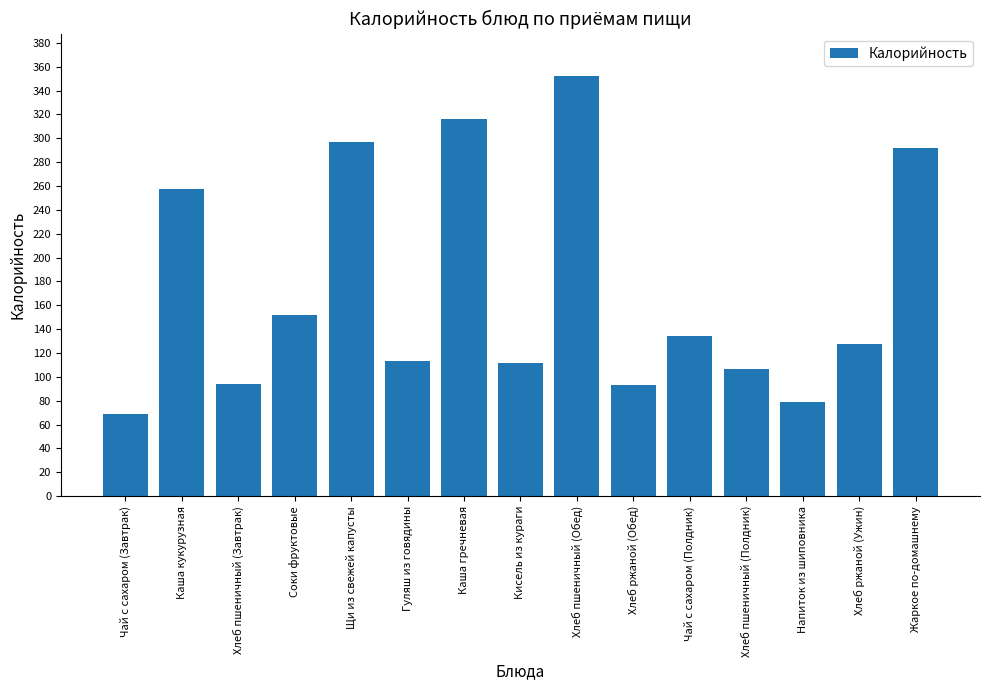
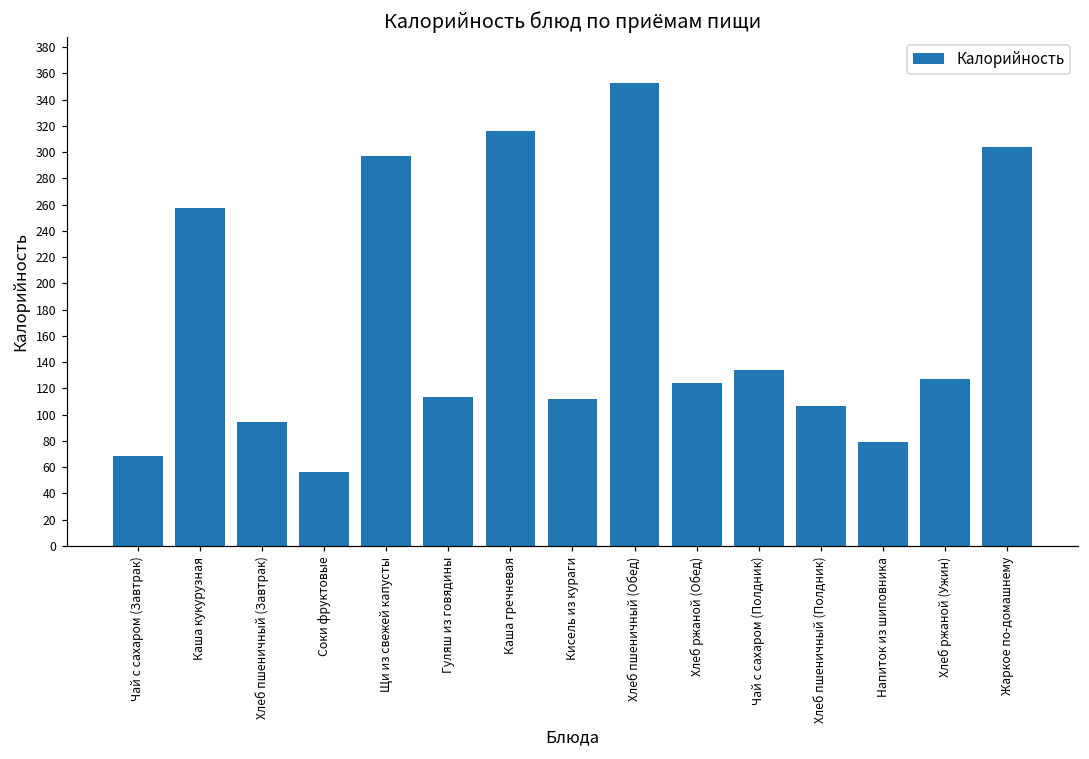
Соки фруктовые: 152 -> 56
Хлеб ржаной (Обед): 93 -> 124
Жаркое по-домашнему: 292 -> 304
